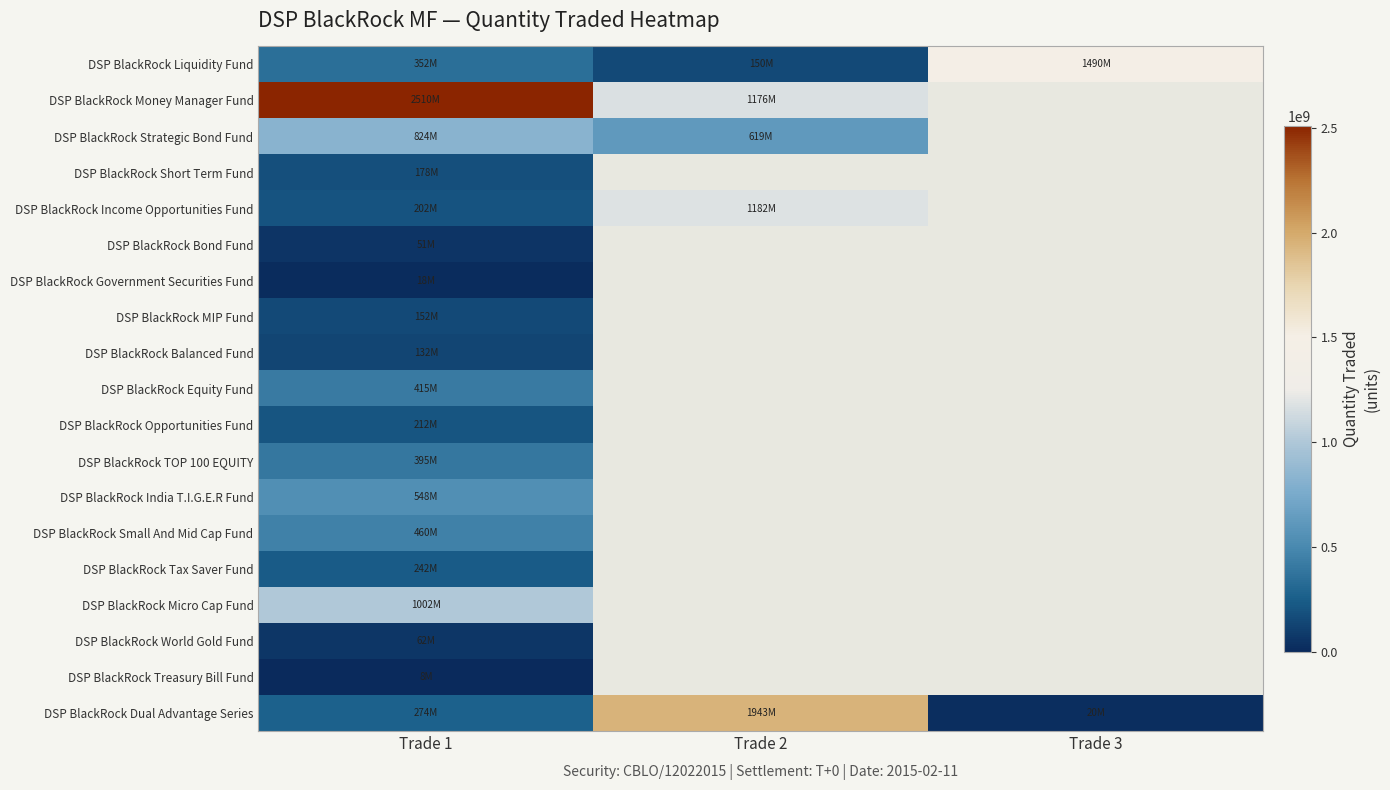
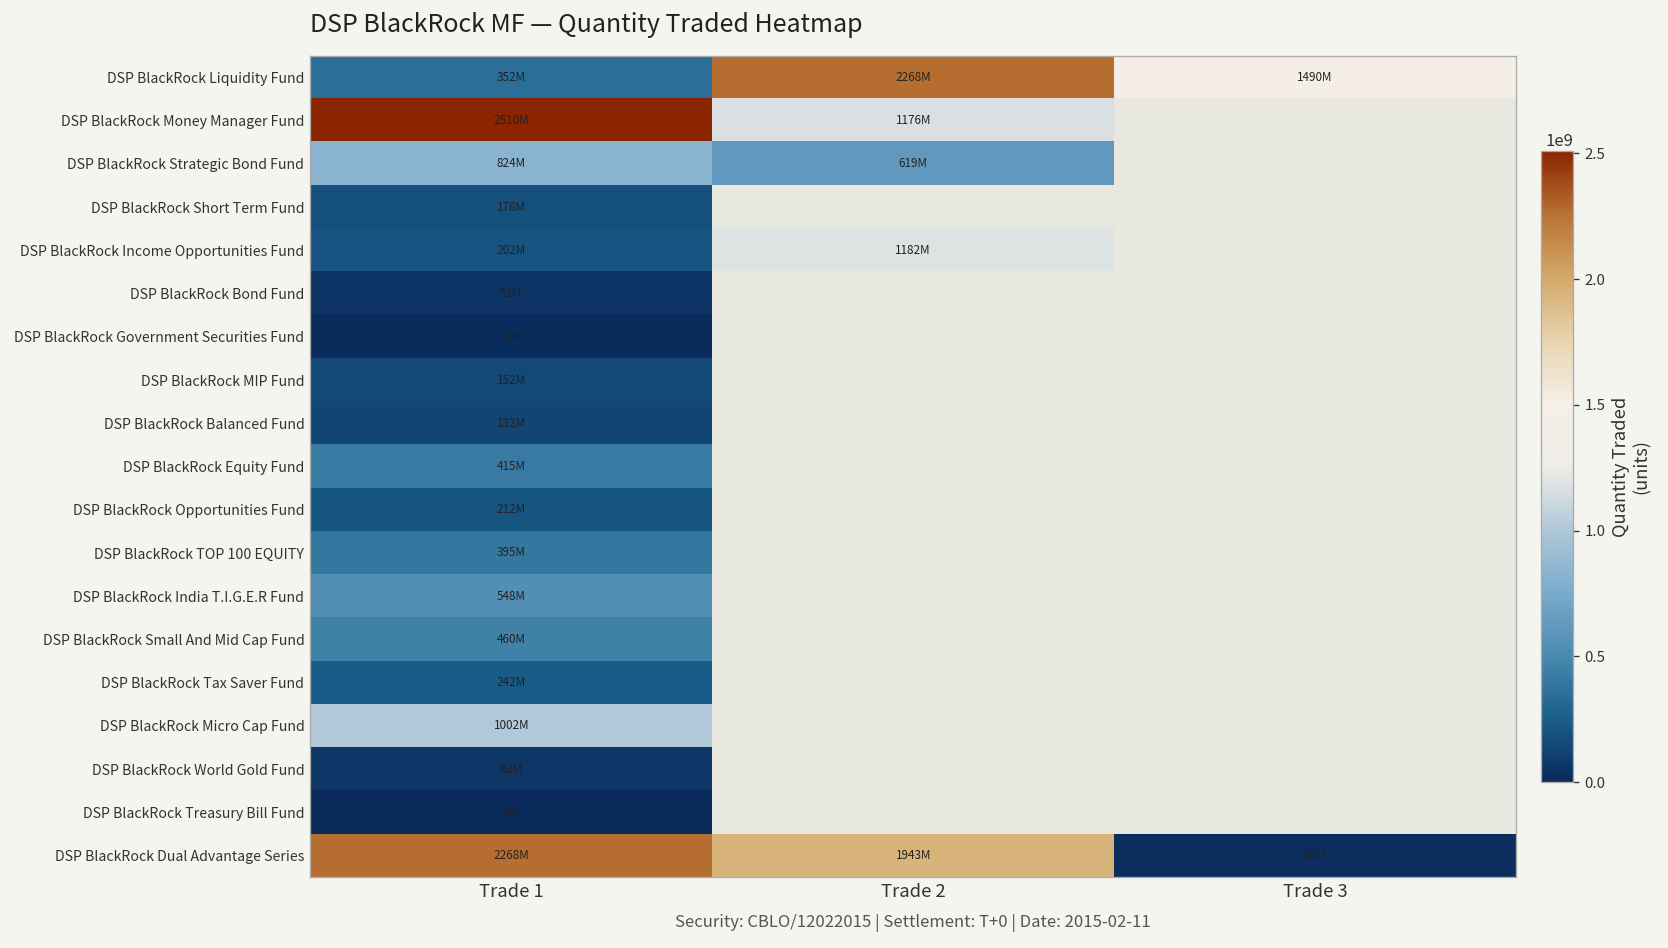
DSP BlackRock Liquidity Fund, Trade 2: 150M -> 2268M
DSP BlackRock Dual Advantage Series, Trade 1: 274M -> 2268M
